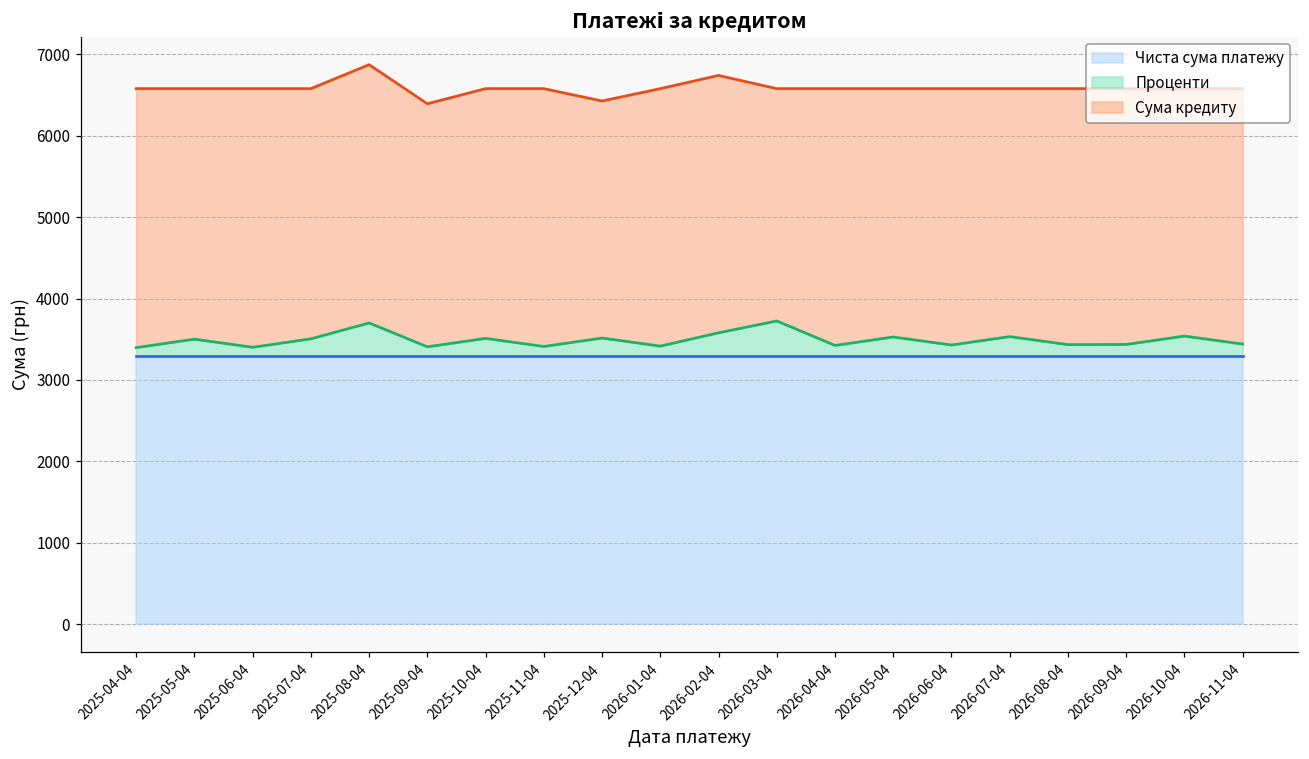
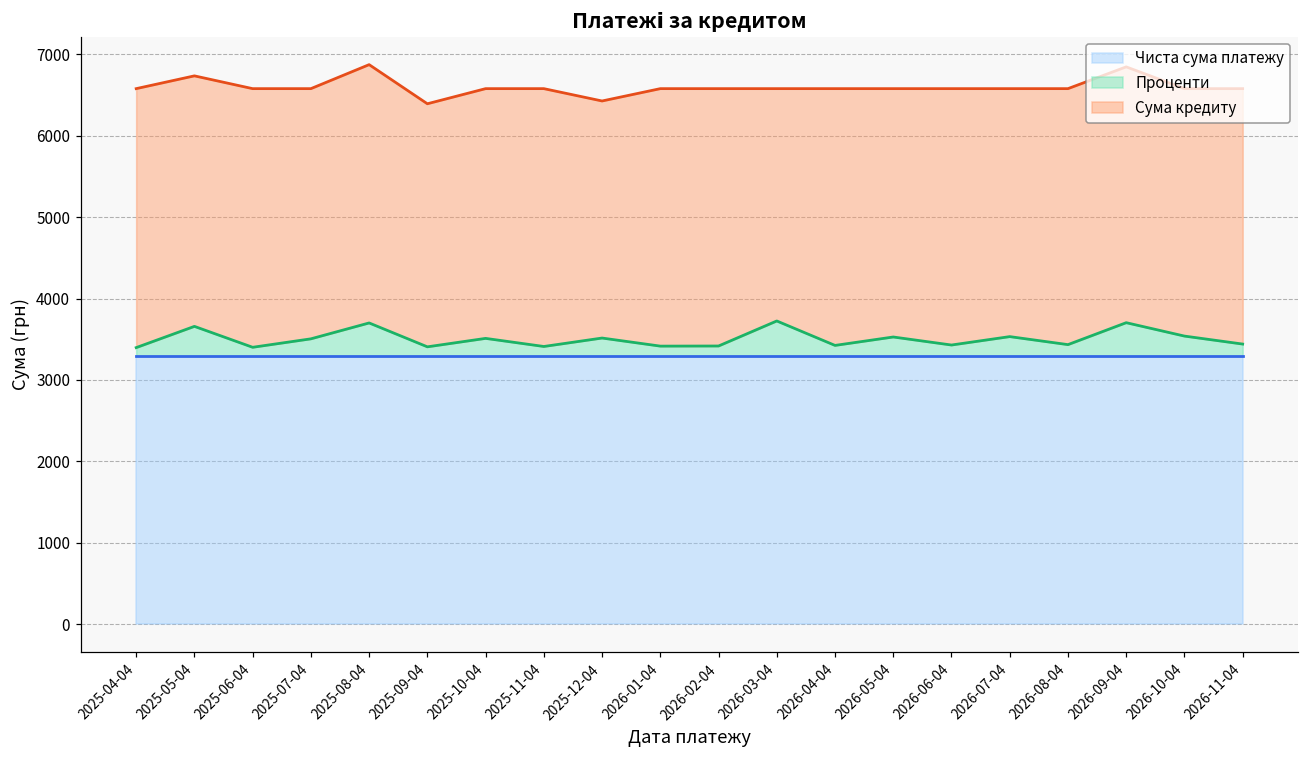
Проценти, 2025-05-04: 3500 -> 3700
Проценти, 2026-02-04: 3600 -> 3400
Проценти, 2026-09-04: 3400 -> 3700
